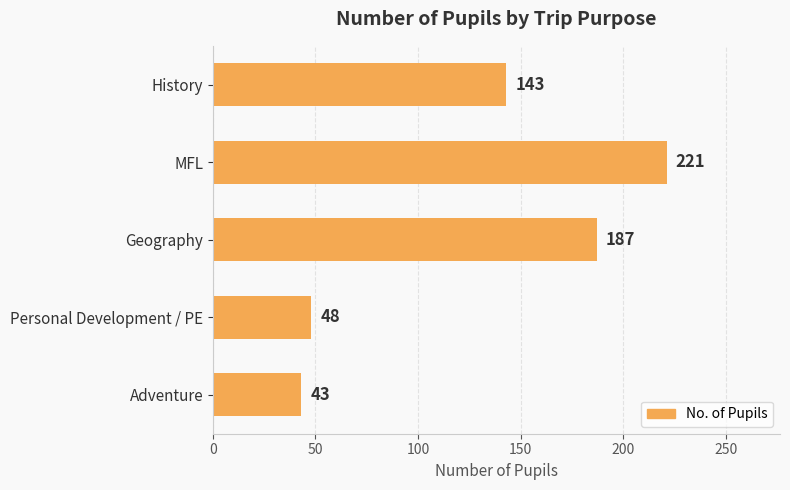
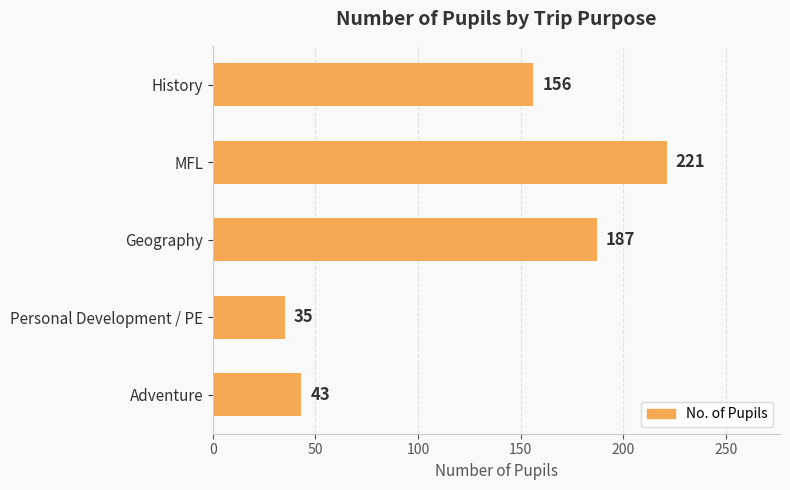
History: 143 -> 156
Personal Development / PE: 48 -> 35
